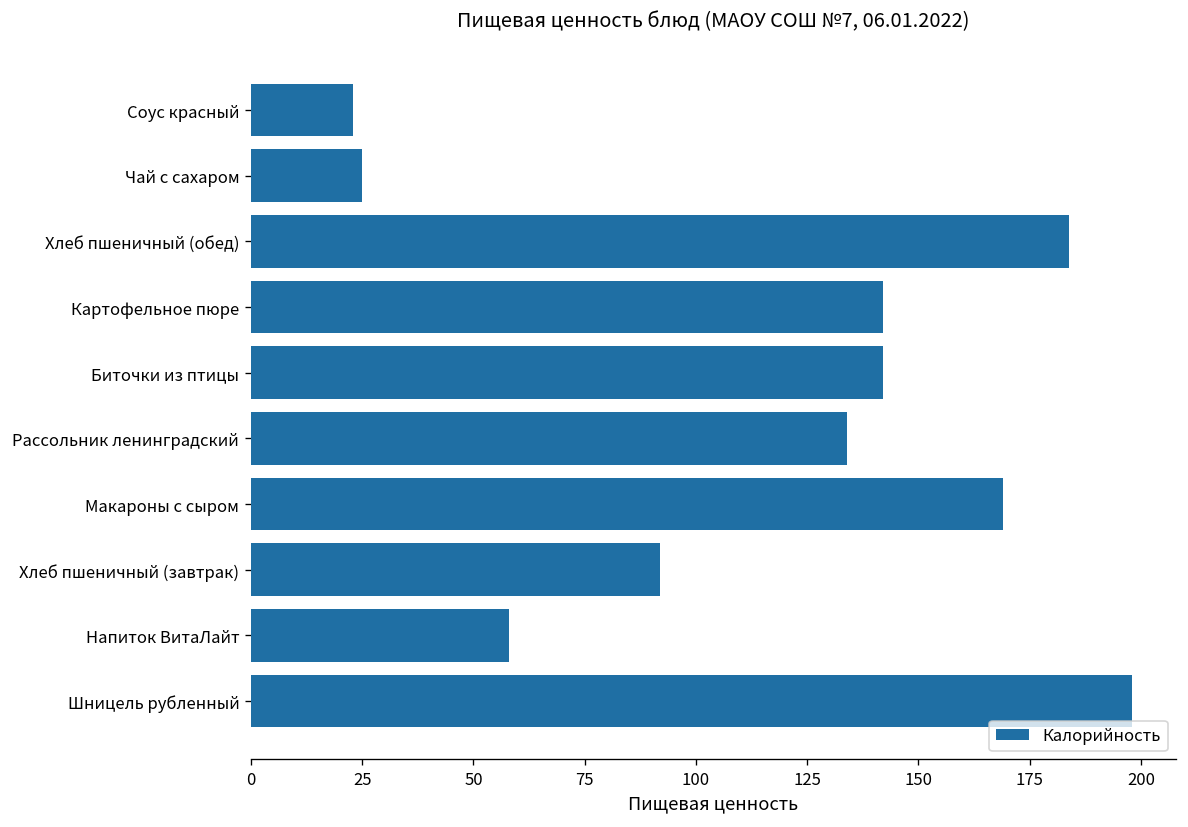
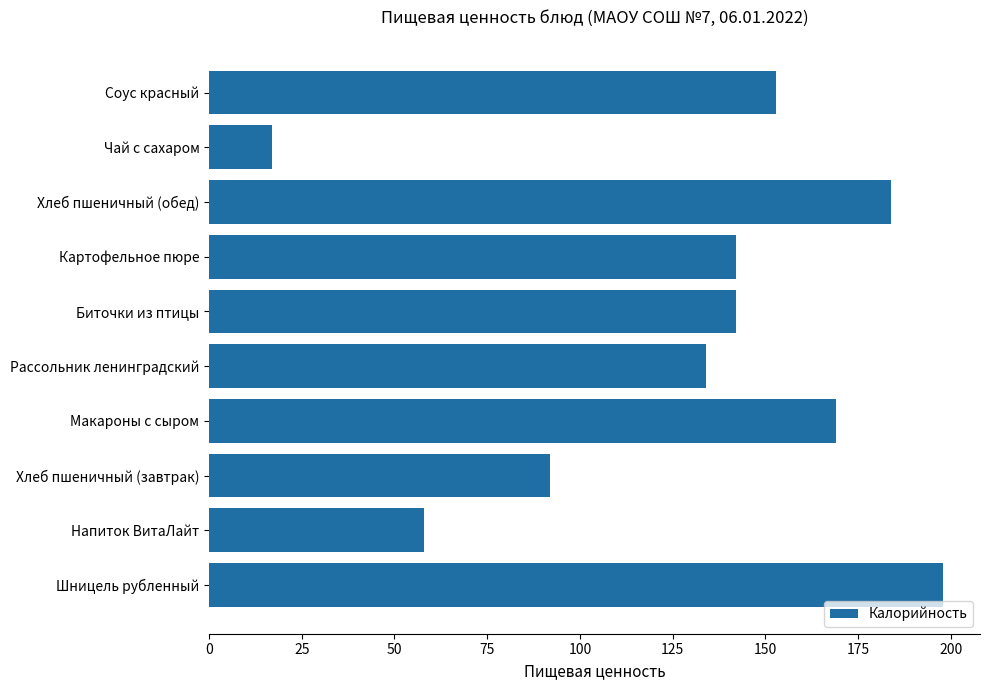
Соус красный: 23 -> 153
Чай с сахаром: 25 -> 17
